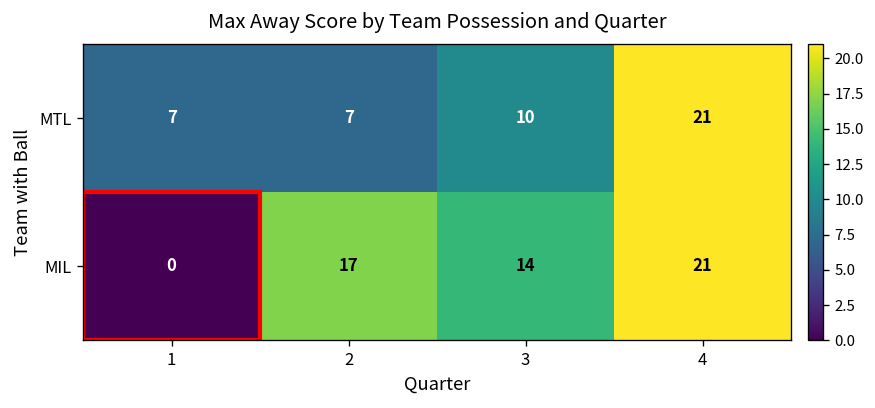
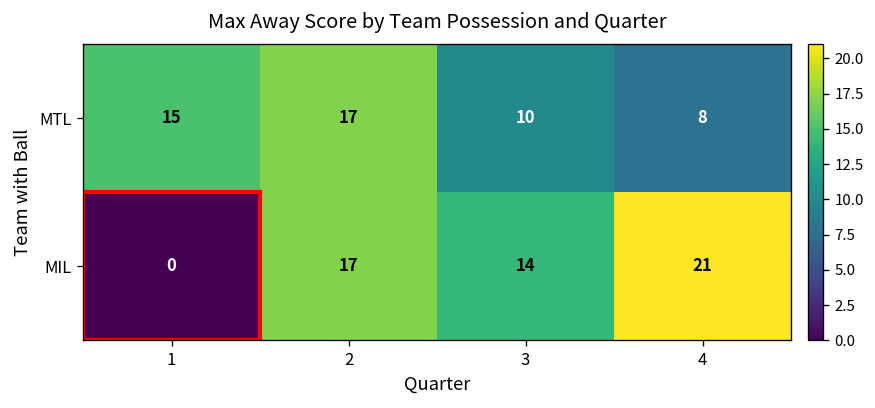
MTL, 1: 7 -> 15
MTL, 2: 7 -> 17
MTL, 4: 21 -> 8
